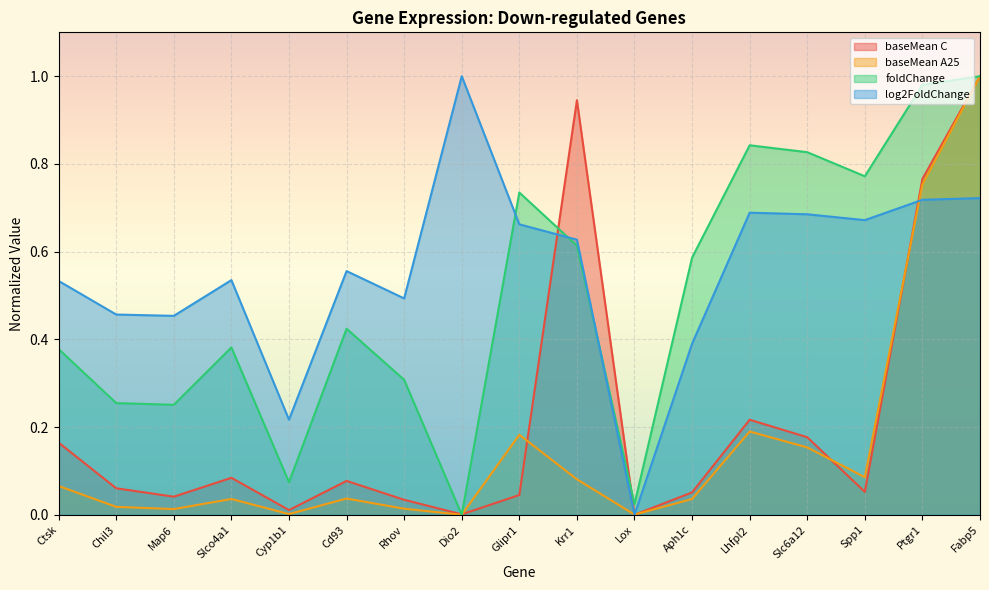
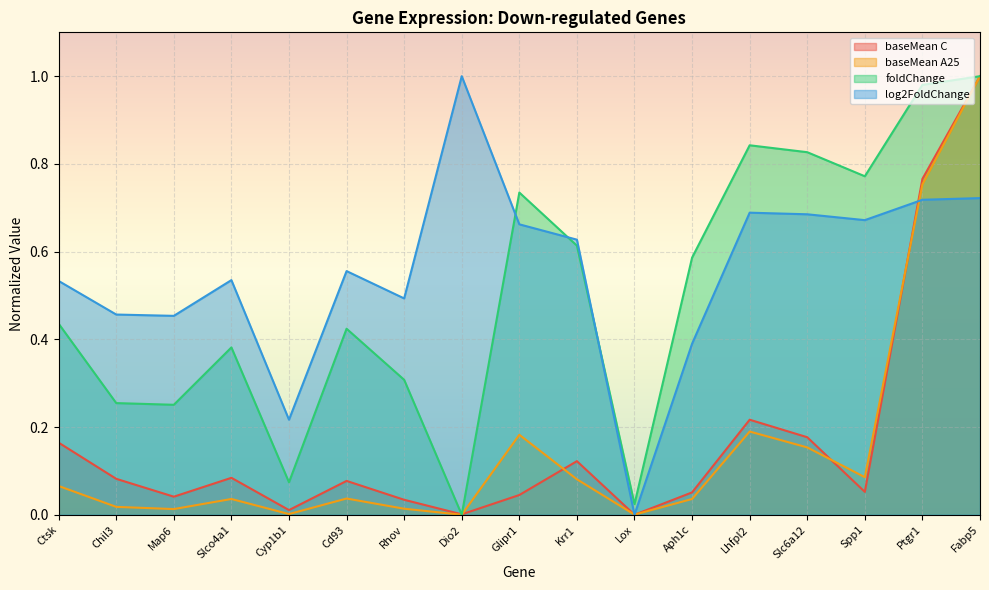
foldChange, Ctsk: 0.38 -> 0.44
baseMean C, Chil3: 0.06 -> 0.08
baseMean C, Krr1: 0.95 -> 0.12
